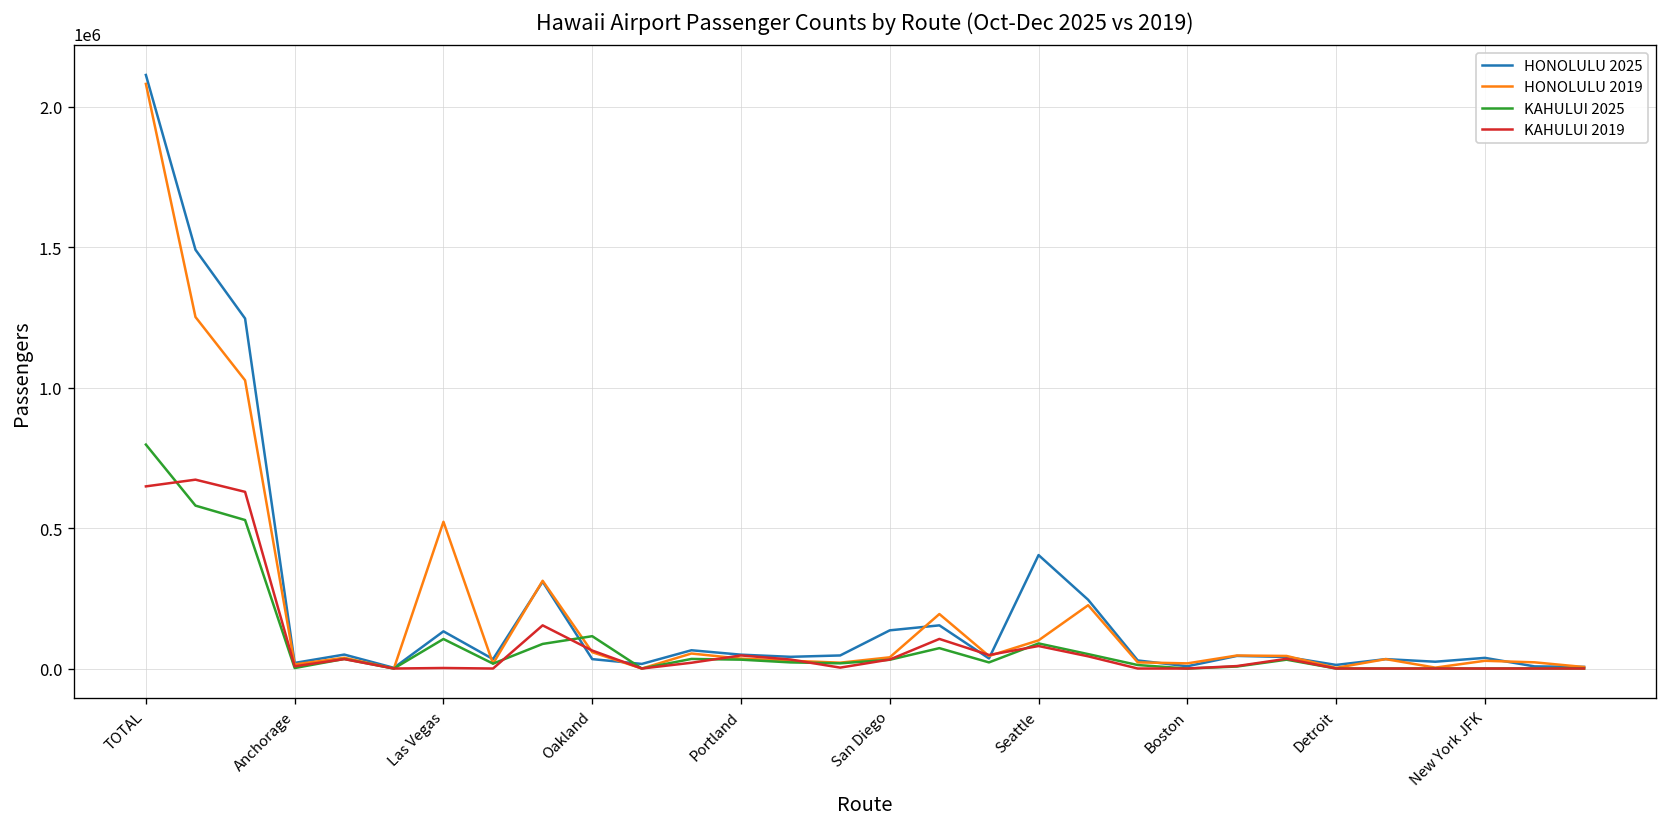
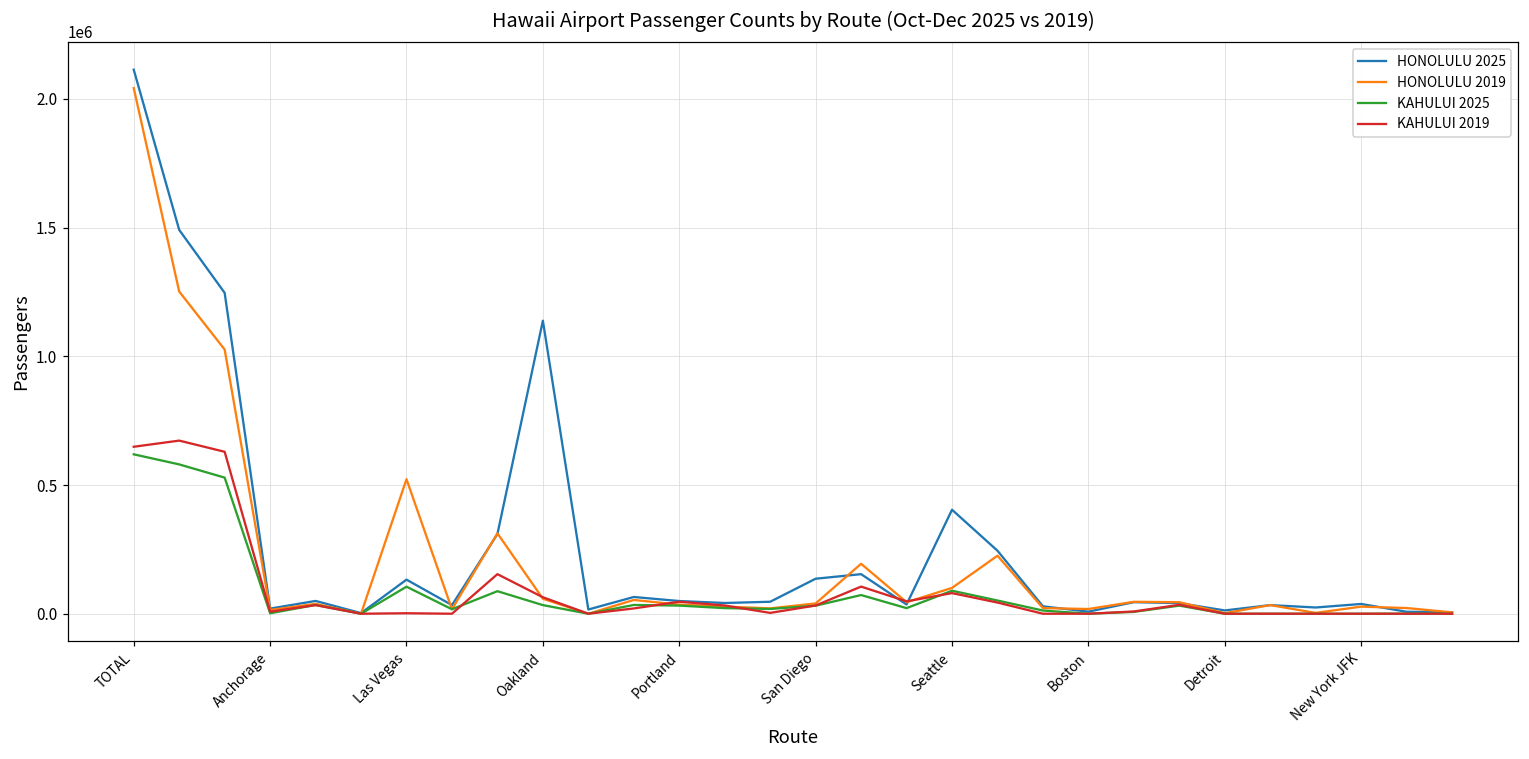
HONOLULU 2019, TOTAL: 2080000 -> 2040000
KAHULUI 2025, TOTAL: 800000 -> 620000
HONOLULU 2025, Oakland: 30000 -> 1140000
KAHULUI 2025, Oakland: 120000 -> 30000
